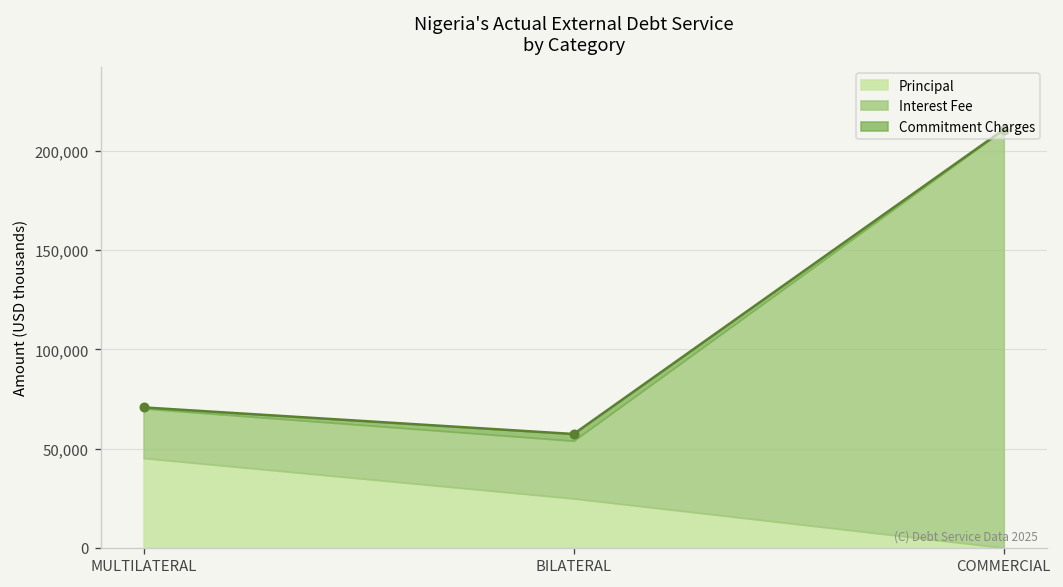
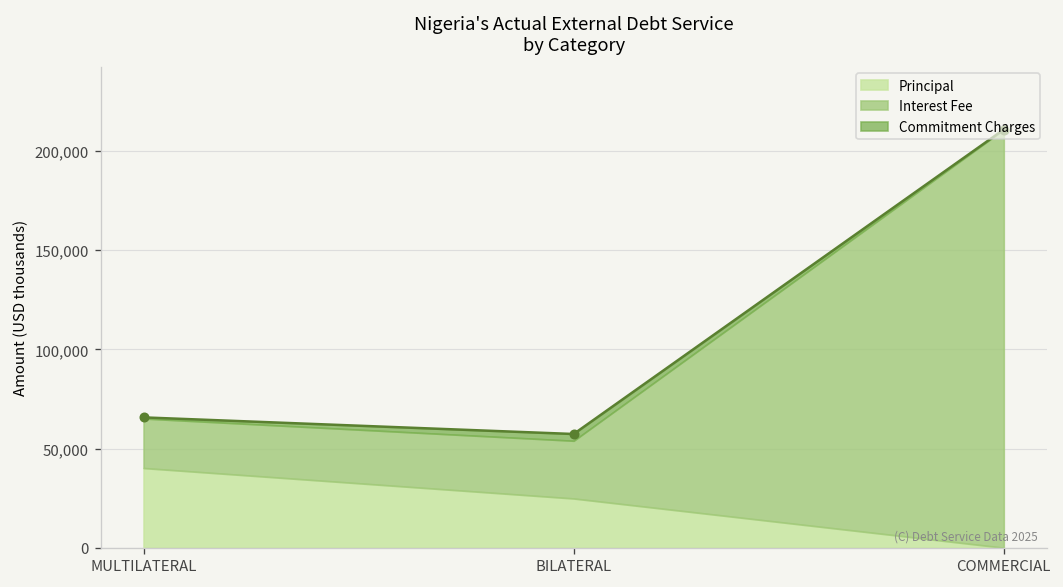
Principal, MULTILATERAL: 45,000 -> 40,000
